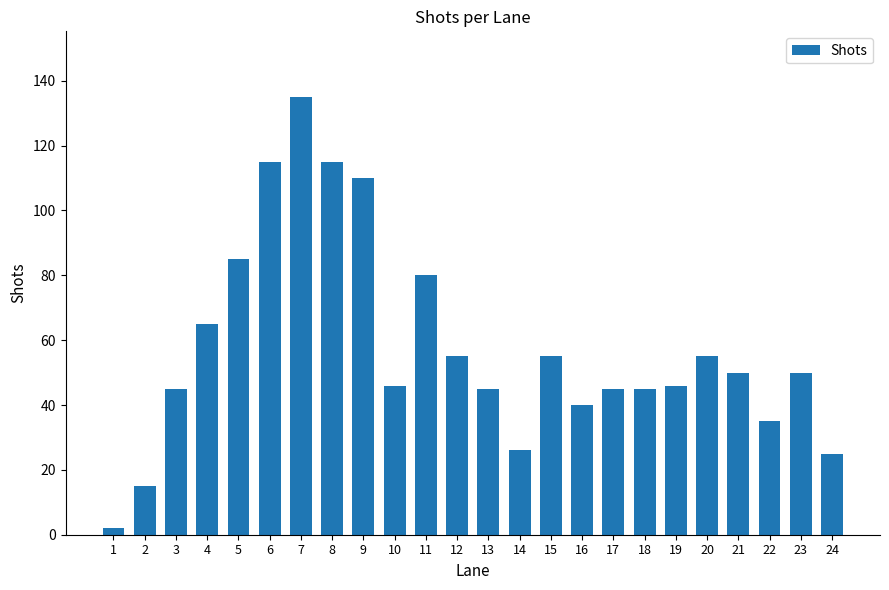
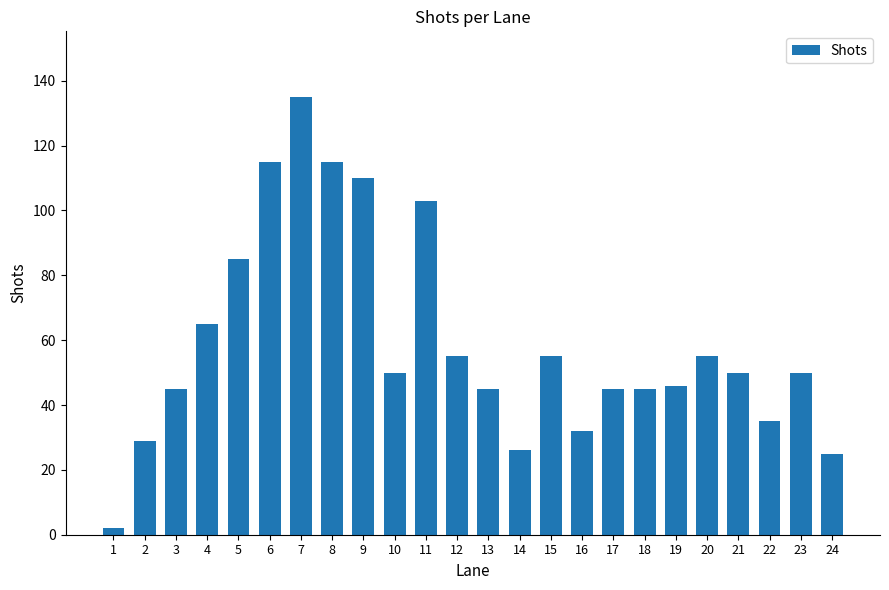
2: 15 -> 29
10: 46 -> 50
11: 80 -> 103
16: 40 -> 32
